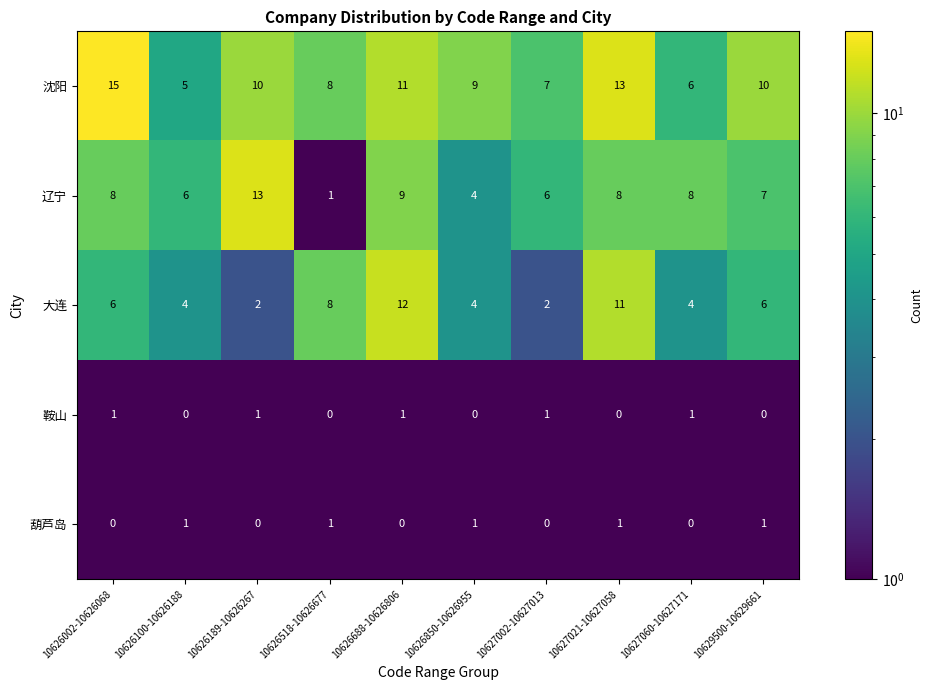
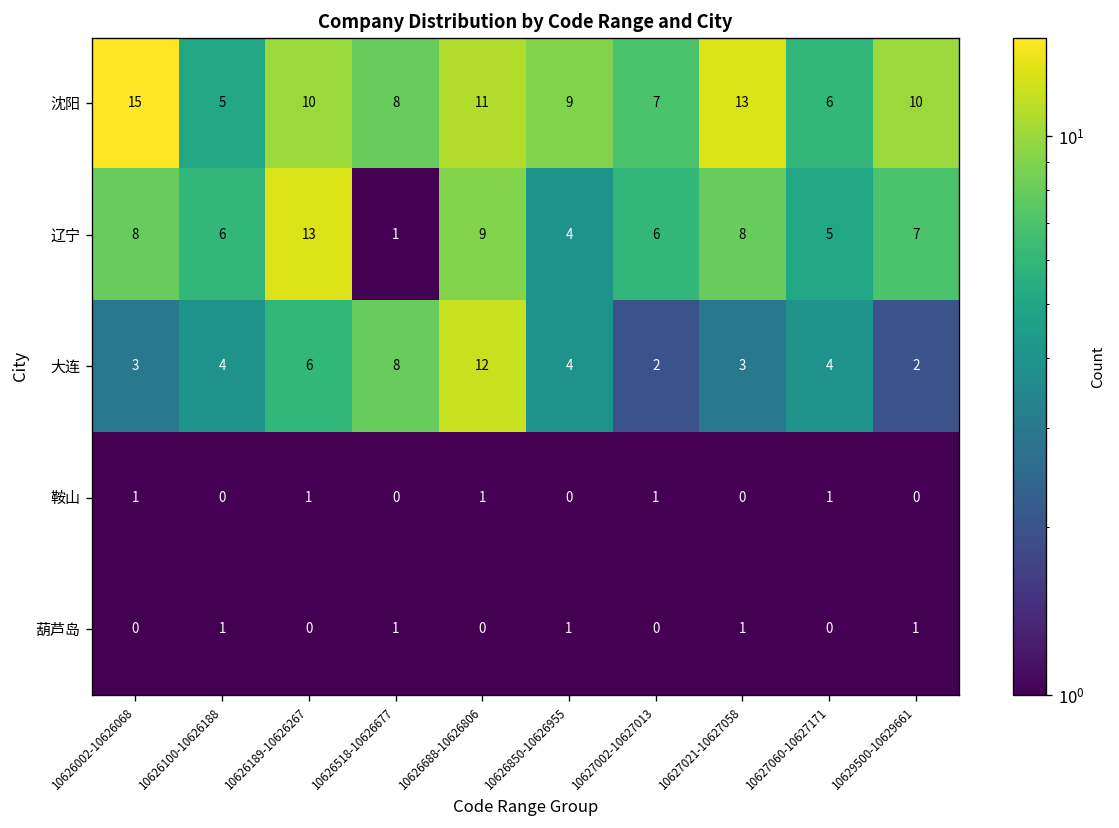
辽宁, 10627060-10627171: 8 -> 5
大连, 10626002-10626068: 6 -> 3
大连, 10626189-10626267: 2 -> 6
大连, 10627021-10627058: 11 -> 3
大连, 10629500-10629661: 6 -> 2
